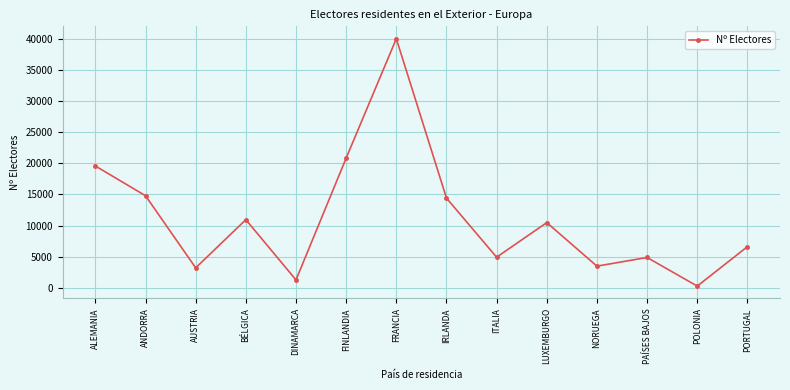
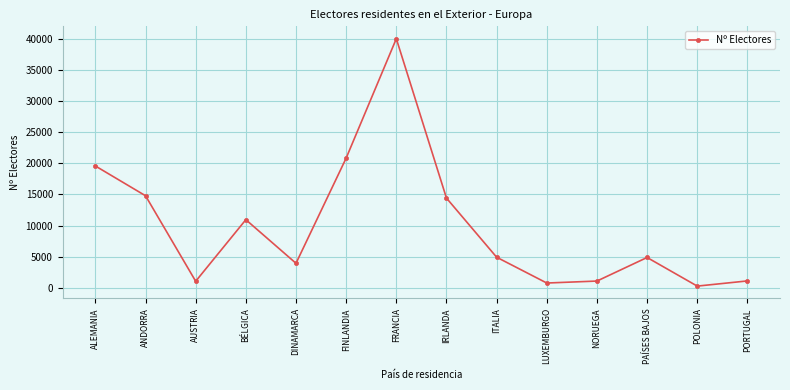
AUSTRIA: 3000 -> 1000
DINAMARCA: 1000 -> 4000
LUXEMBURGO: 10000 -> 1000
NORUEGA: 3000 -> 1000
PORTUGAL: 7000 -> 1000
